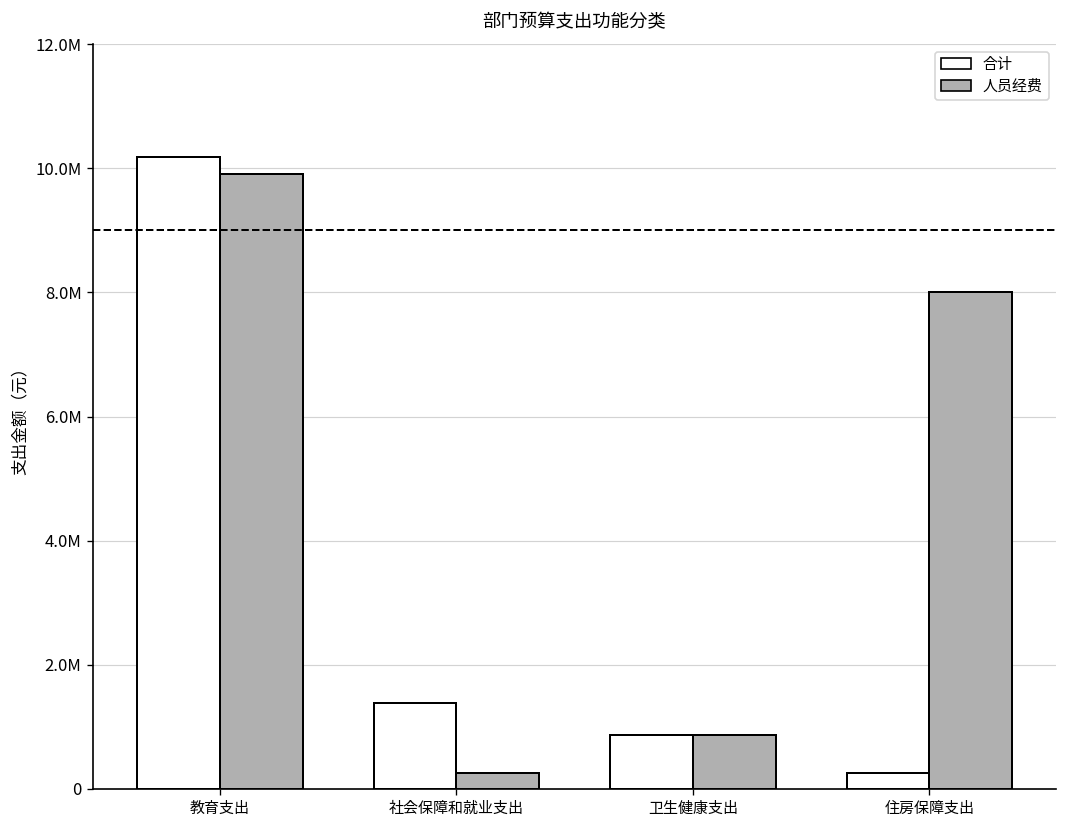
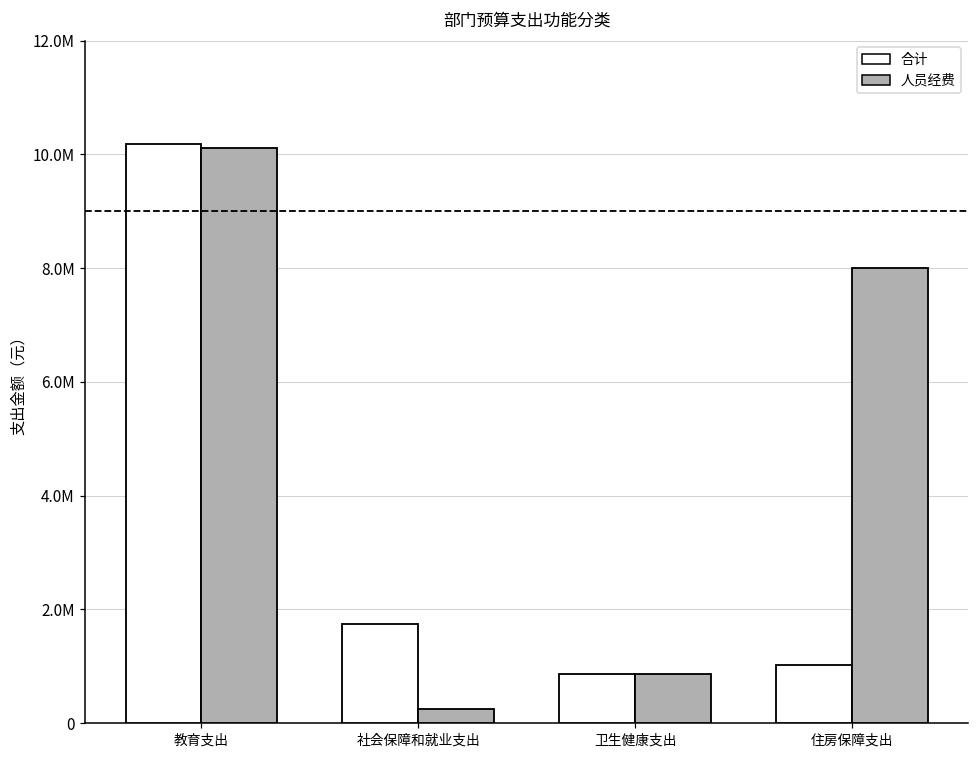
人员经费, 教育支出: 9900000 -> 10100000
合计, 社会保障和就业支出: 1400000 -> 1700000
合计, 住房保障支出: 300000 -> 1000000
